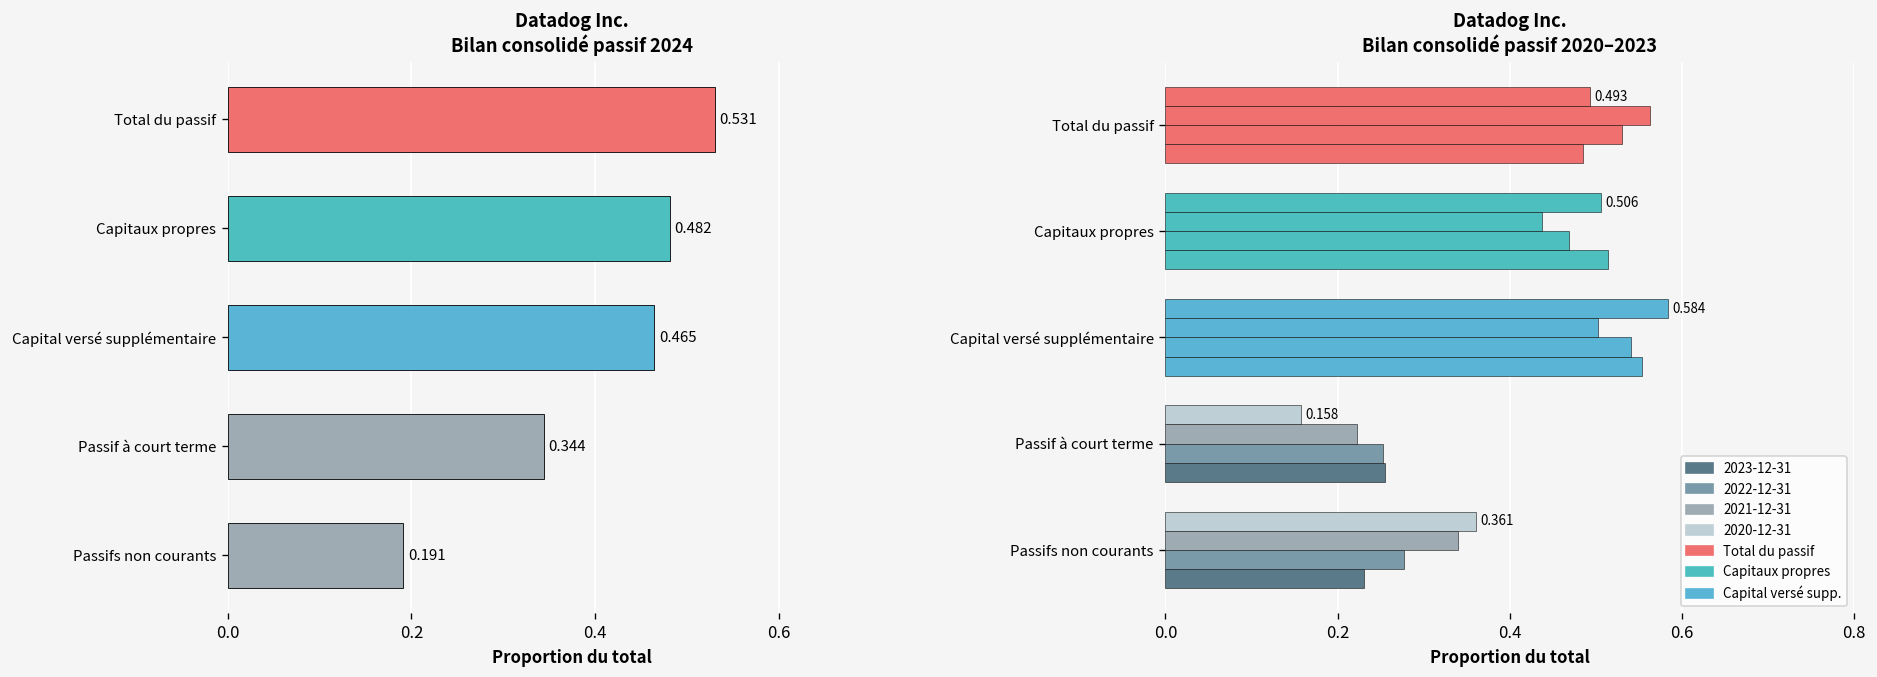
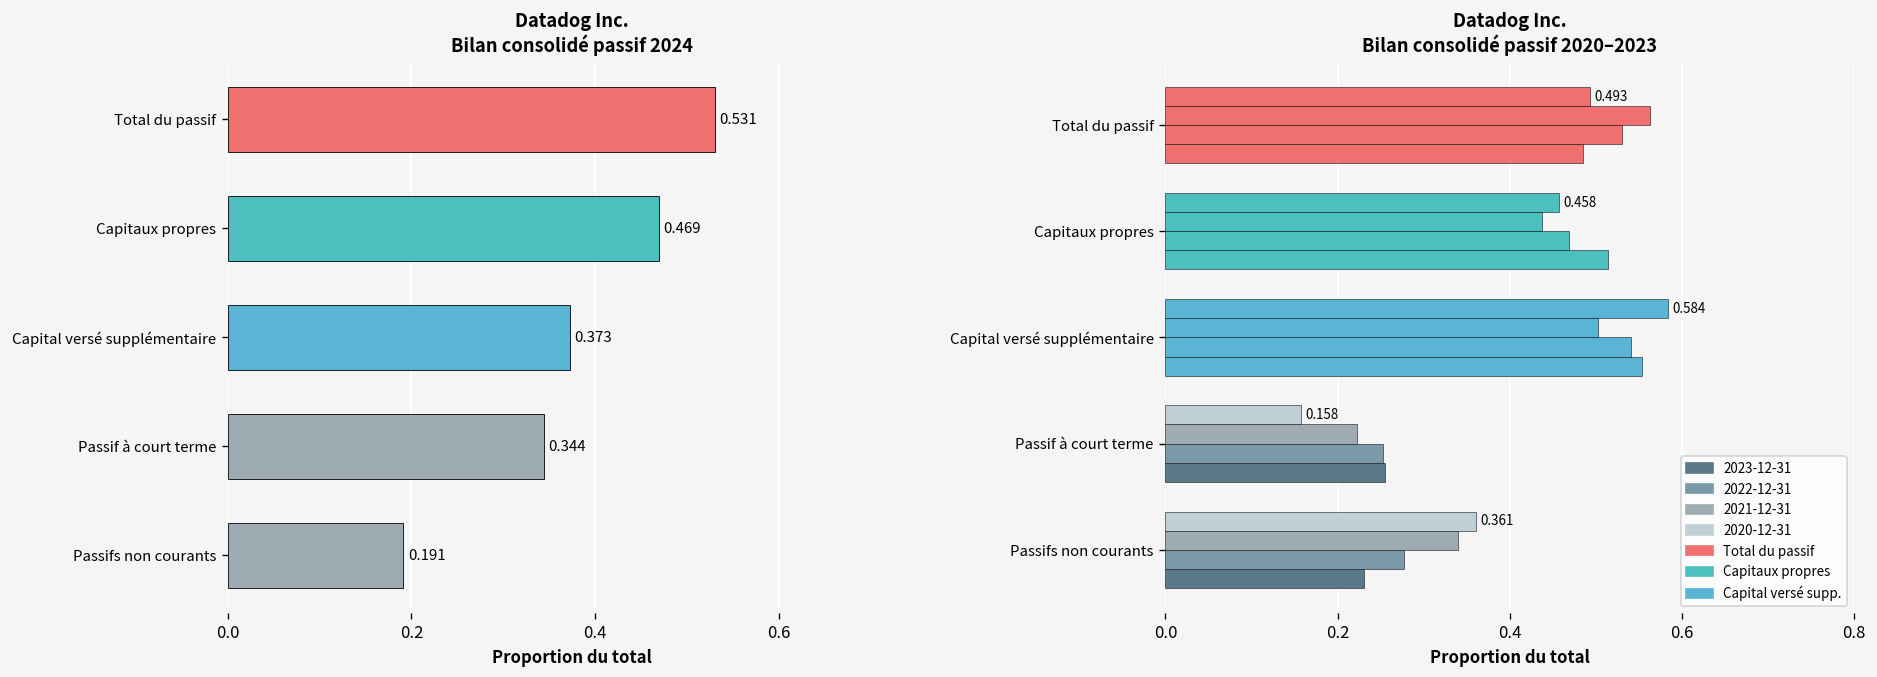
Datadog Inc. Bilan consolidé passif 2024, Capitaux propres: 0.482 -> 0.469
Datadog Inc. Bilan consolidé passif 2024, Capital versé supplémentaire: 0.465 -> 0.373
Datadog Inc. Bilan consolidé passif 2020–2023, 2020-12-31, Capitaux propres: 0.506 -> 0.458
